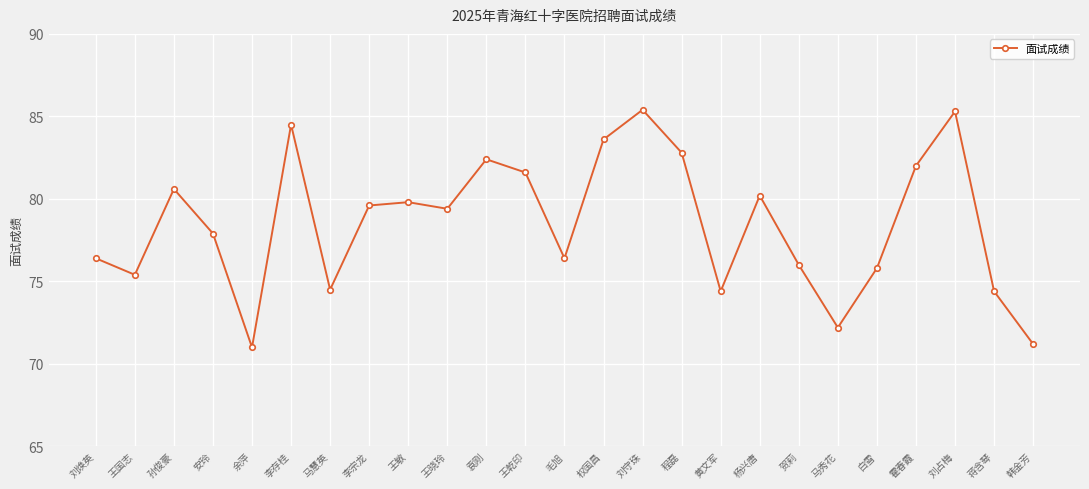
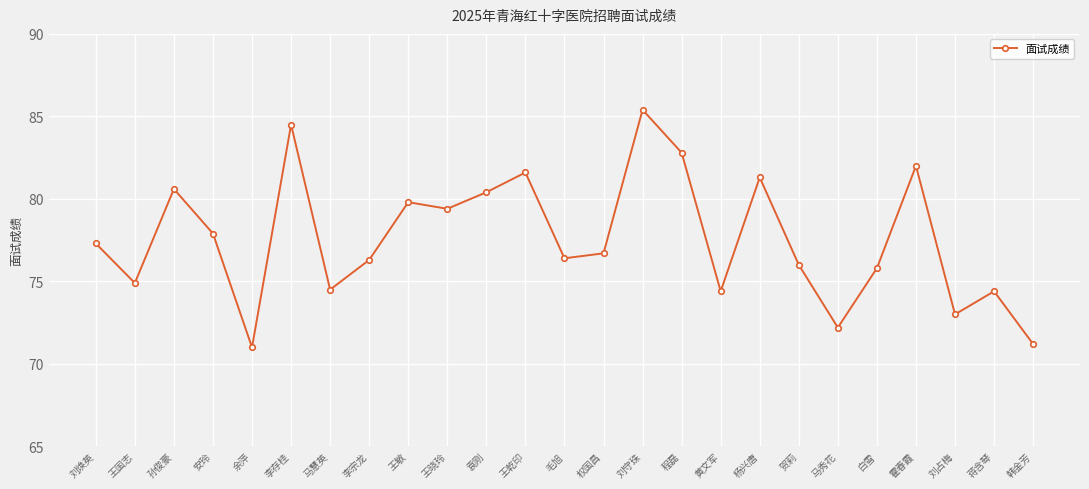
刘焕英: 76.4 -> 77.3
王国志: 75.4 -> 74.9
李宗龙: 79.6 -> 76.3
袁刚: 82.4 -> 80.4
权国昌: 83.6 -> 76.7
杨兴唐: 80.2 -> 81.3
刘占梅: 85.3 -> 73.0
